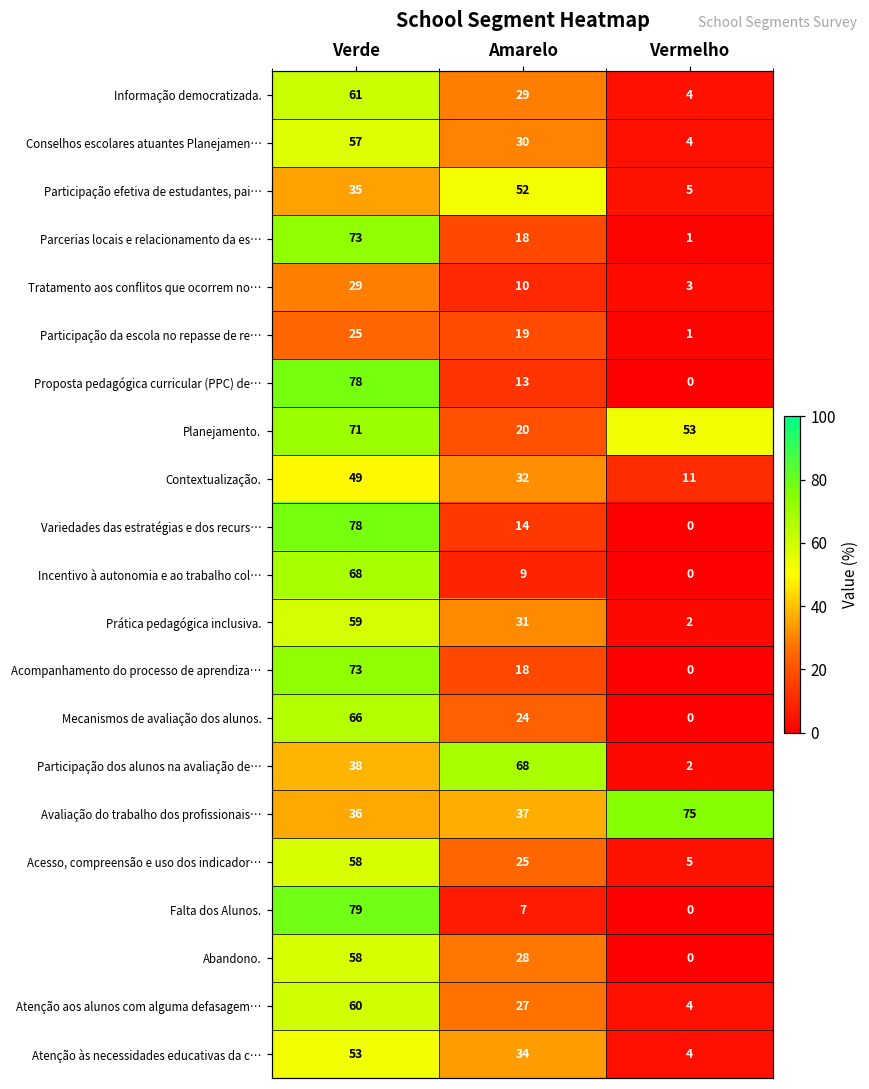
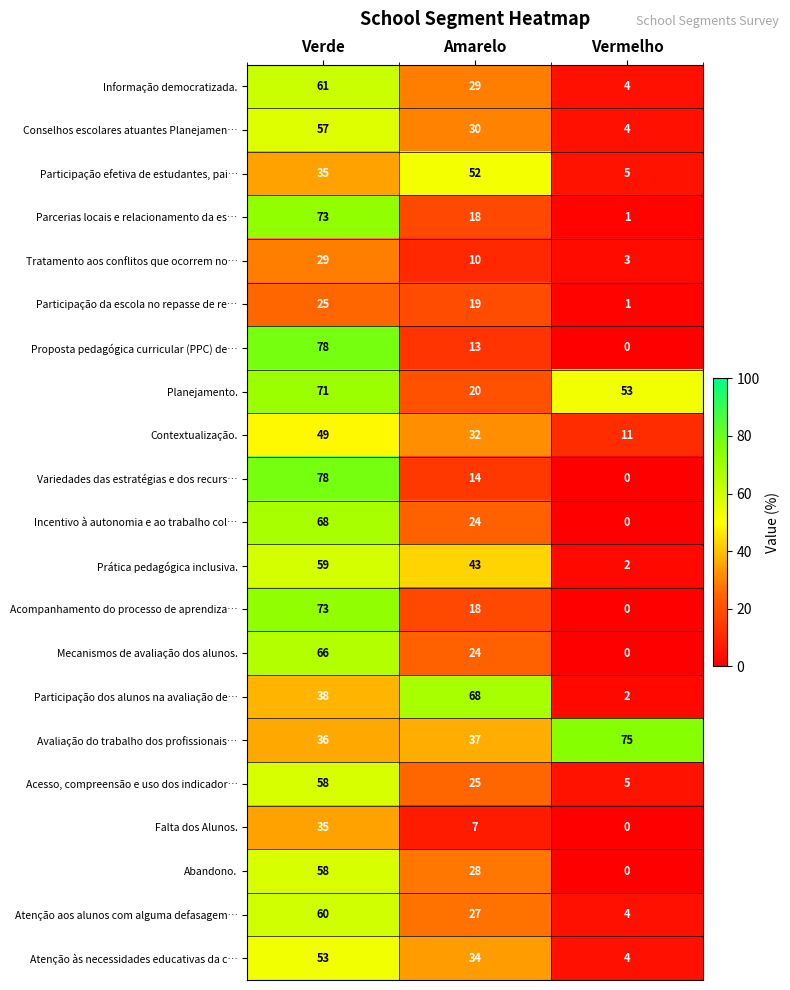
Incentivo à autonomia e ao trabalho col…, Amarelo: 9 -> 24
Prática pedagógica inclusiva., Amarelo: 31 -> 43
Falta dos Alunos., Verde: 79 -> 35
